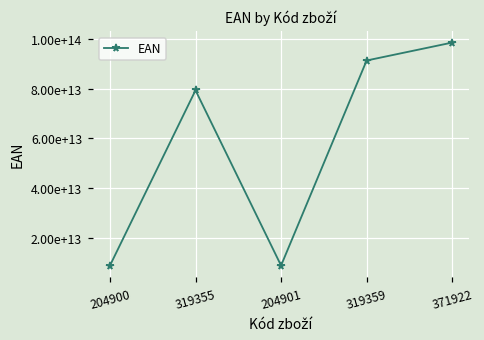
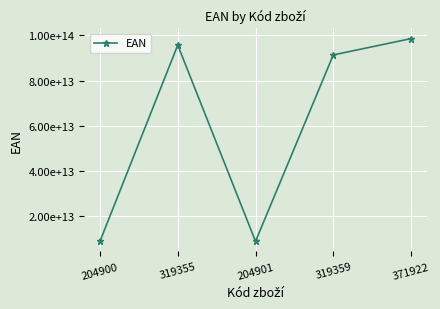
319355: 79000000000000 -> 96000000000000
